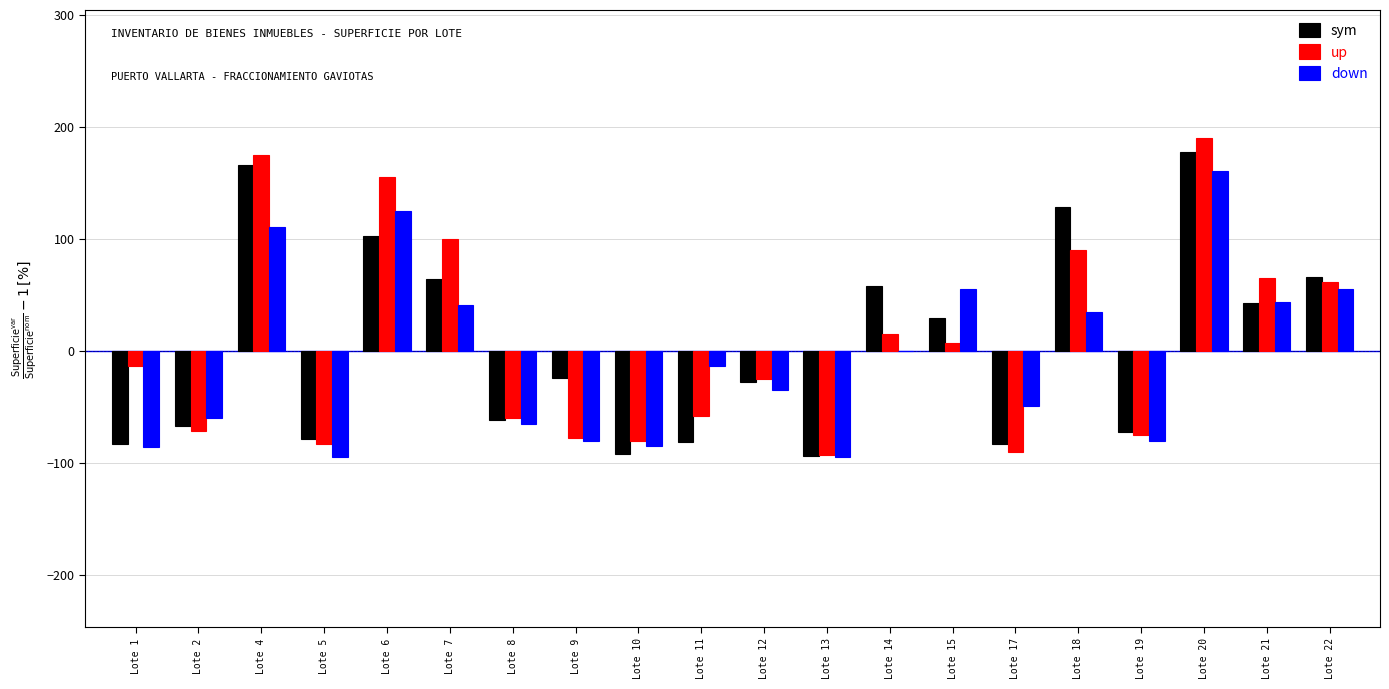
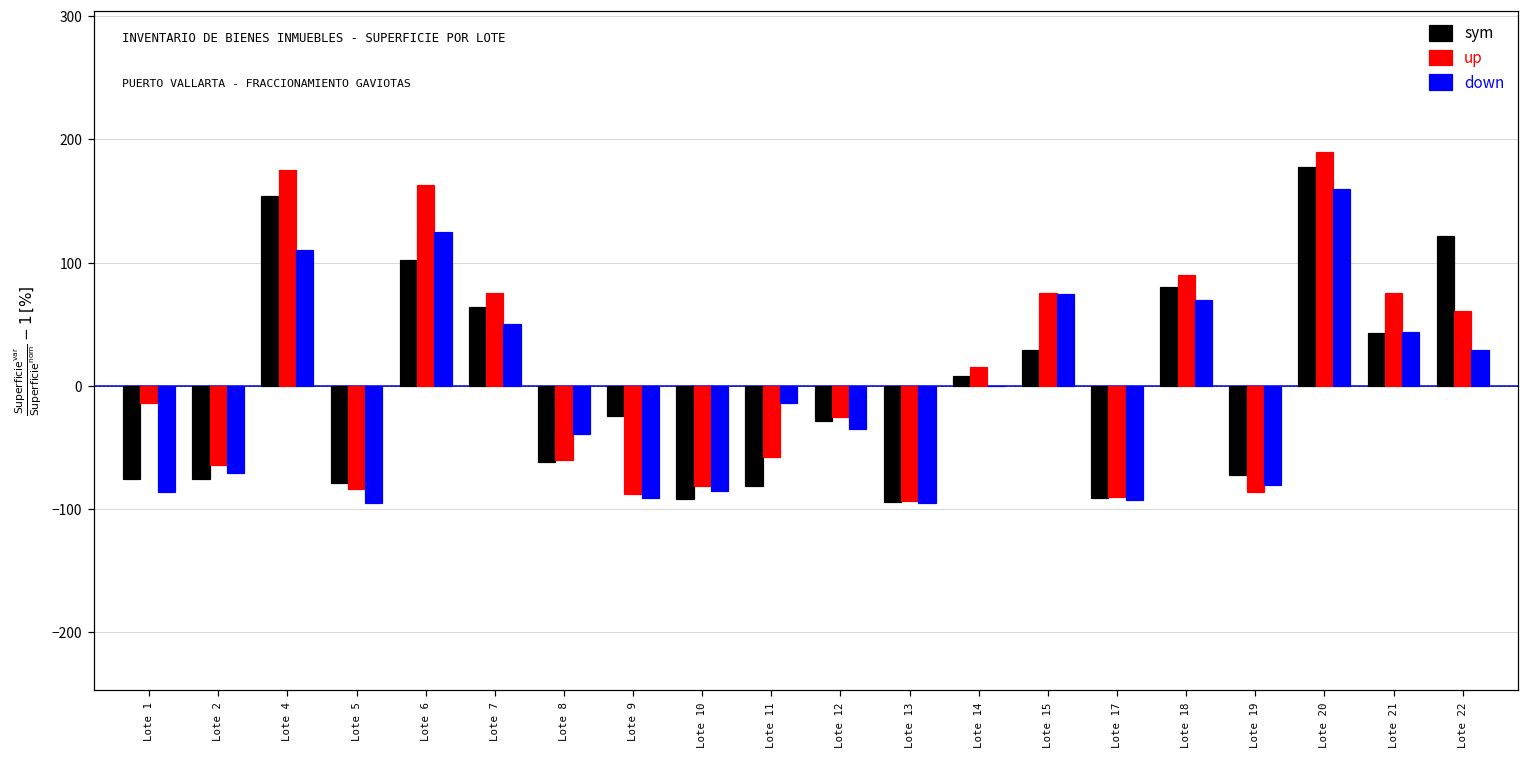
sym, Lote 1: -84 -> -76
sym, Lote 2: -68 -> -76
up, Lote 2: -71 -> -64
down, Lote 2: -60 -> -71
sym, Lote 4: 166 -> 154
up, Lote 6: 155 -> 163
up, Lote 7: 100 -> 75
down, Lote 7: 41 -> 50
down, Lote 8: -65 -> -39
up, Lote 9: -78 -> -88
down, Lote 9: -81 -> -91
sym, Lote 14: 57 -> 8
up, Lote 15: 7 -> 75
down, Lote 15: 55 -> 74
sym, Lote 17: -84 -> -91
down, Lote 17: -49 -> -93
sym, Lote 18: 128 -> 80
down, Lote 18: 34 -> 70
up, Lote 19: -75 -> -86
up, Lote 21: 65 -> 75
sym, Lote 22: 66 -> 122
down, Lote 22: 55 -> 29
